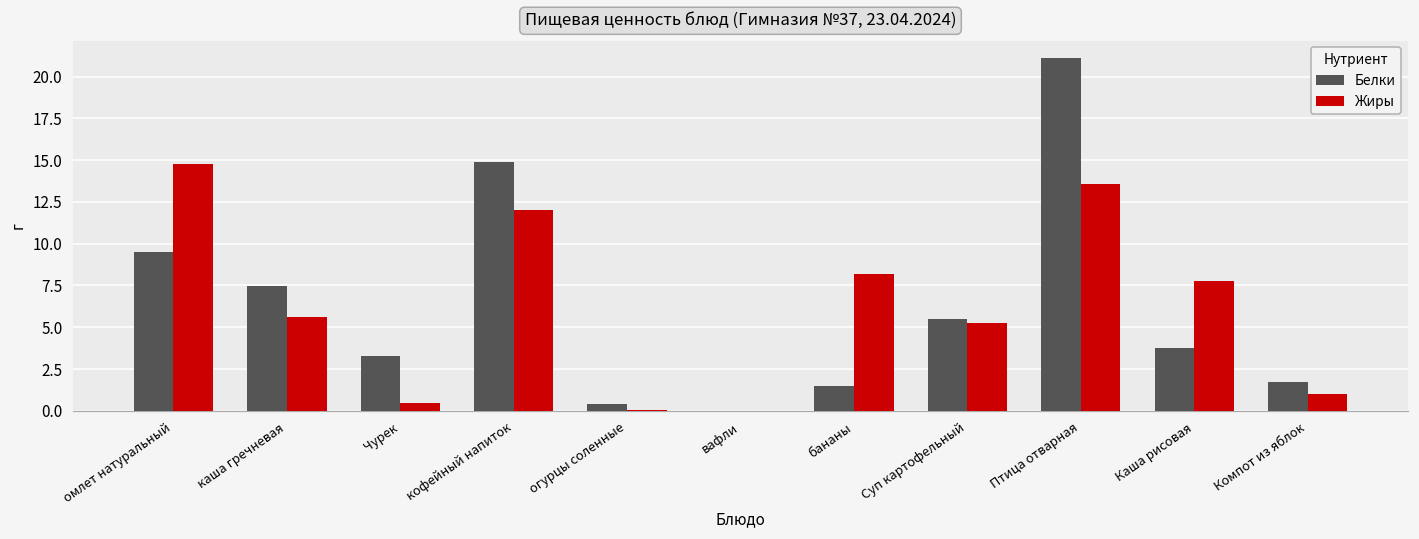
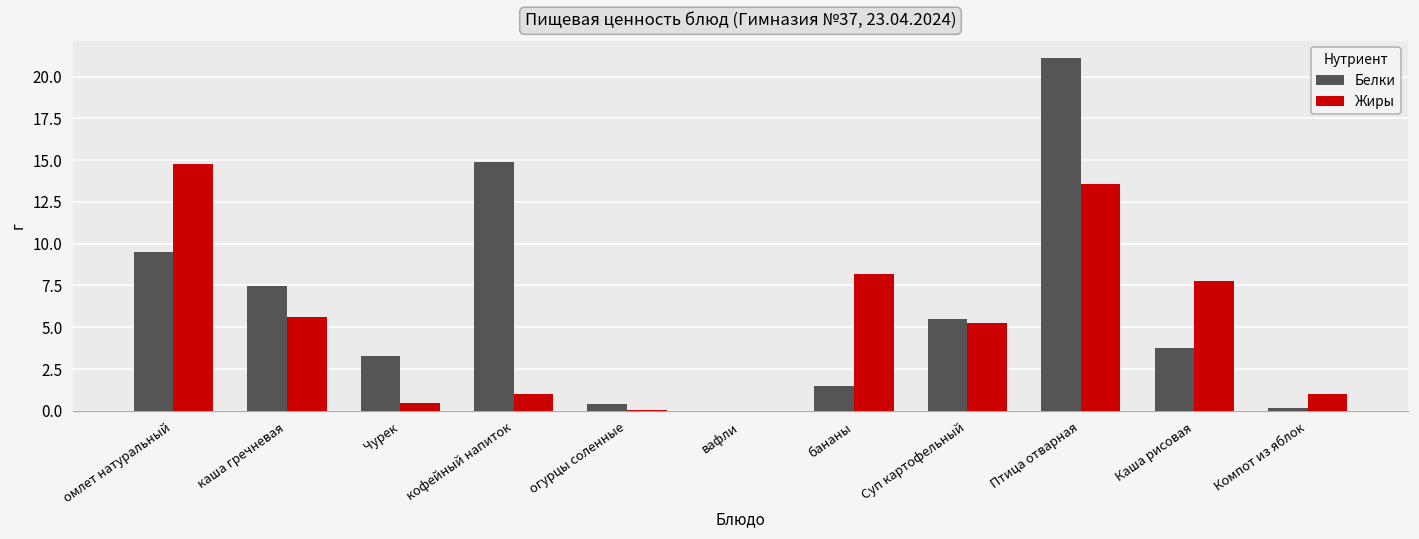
Жиры, кофейный напиток: 12 -> 1
Белки, Компот из яблок: 1.7 -> 0.2
